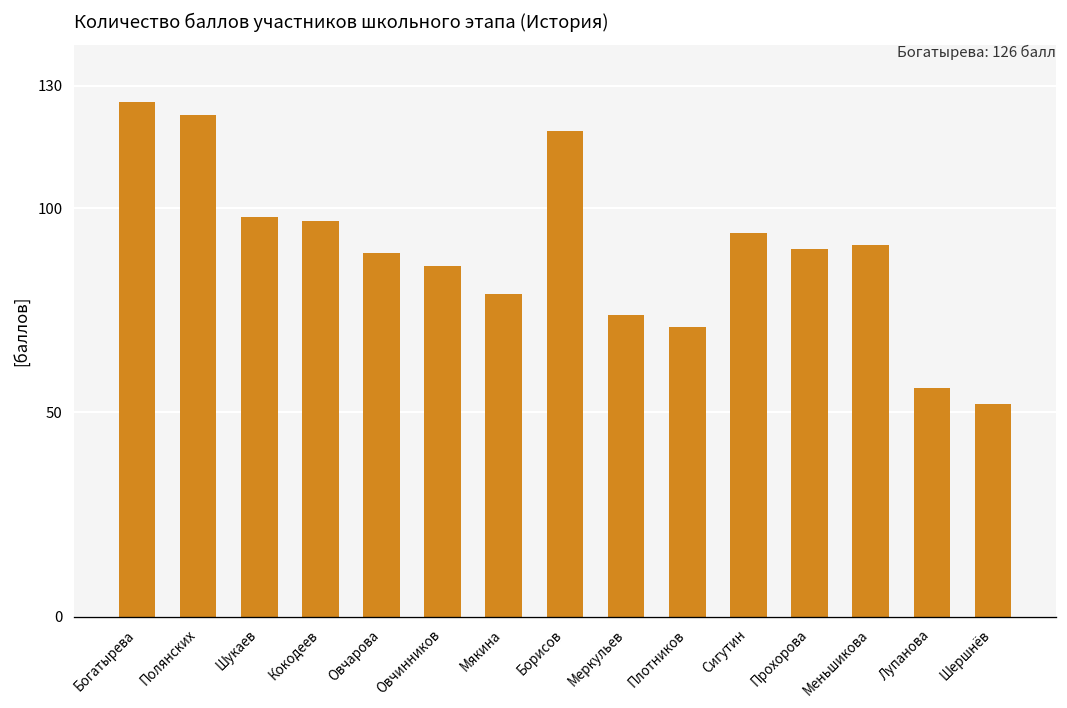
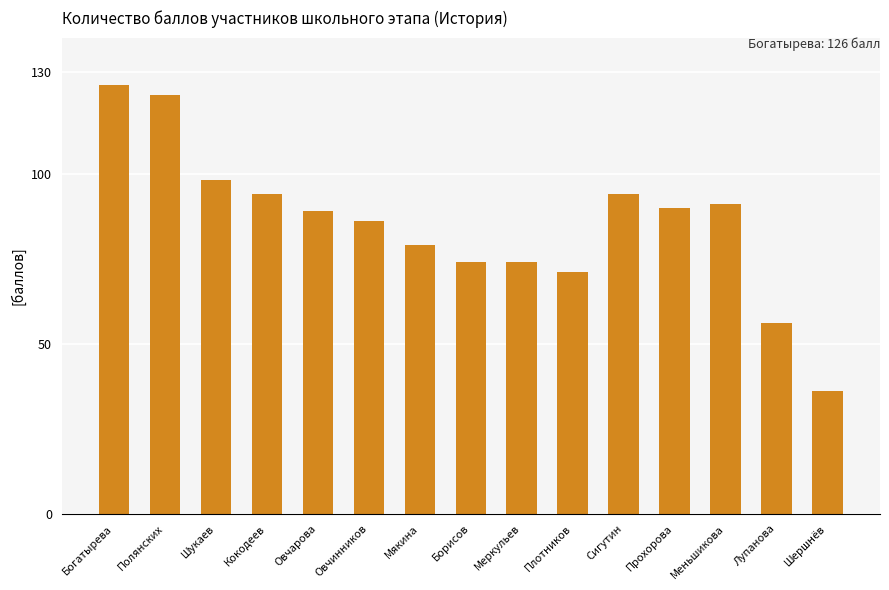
Кокодеев: 97 -> 94
Борисов: 119 -> 74
Шершнёв: 52 -> 36
